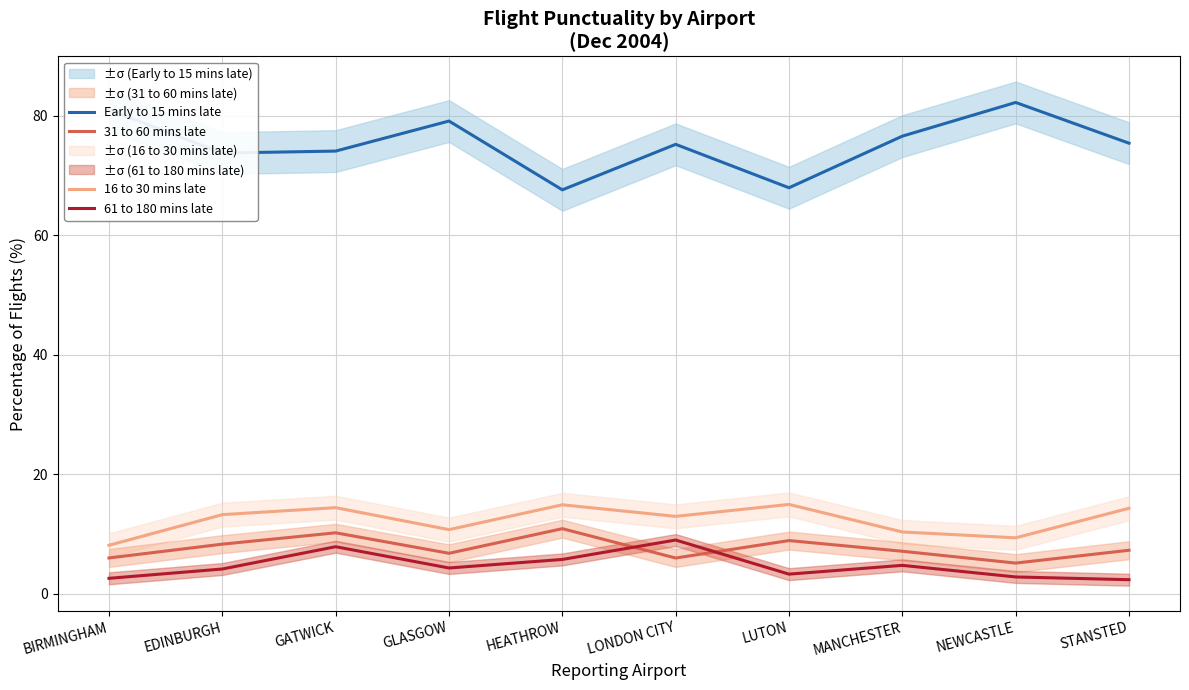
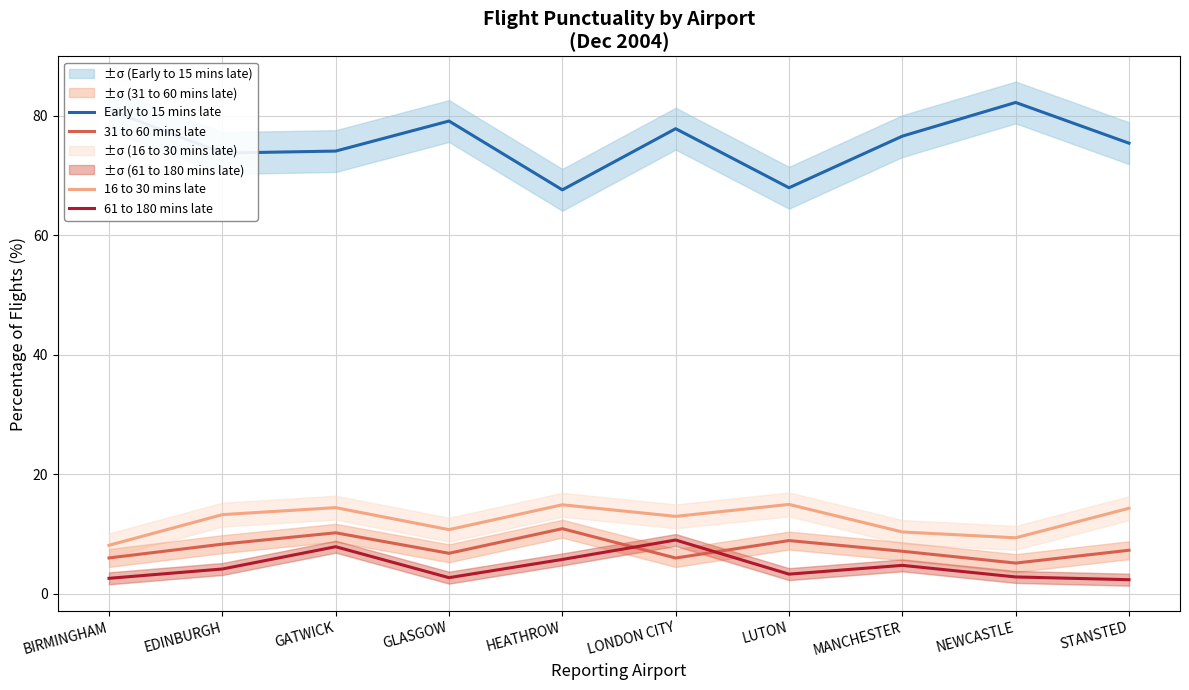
61 to 180 mins late, GLASGOW: 4 -> 3
Early to 15 mins late, LONDON CITY: 75 -> 78
